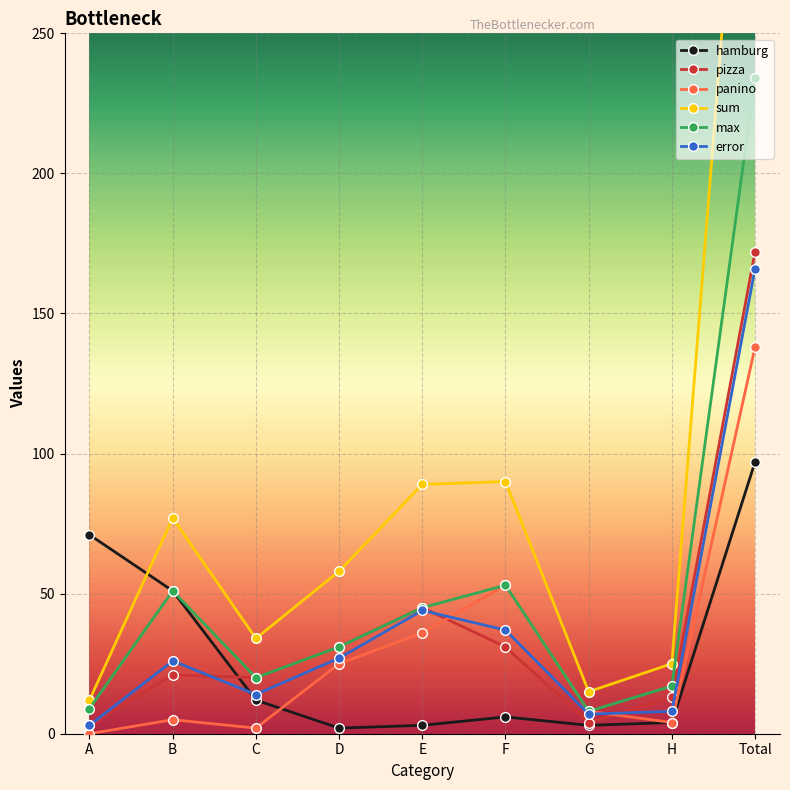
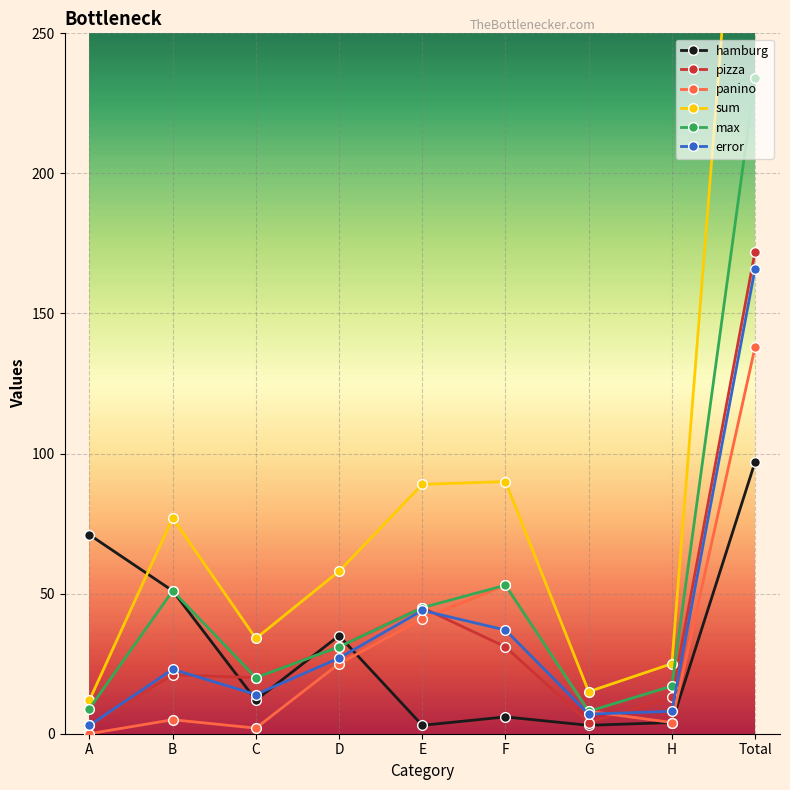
error, B: 26 -> 23
hamburg, D: 2 -> 35
panino, E: 36 -> 41
